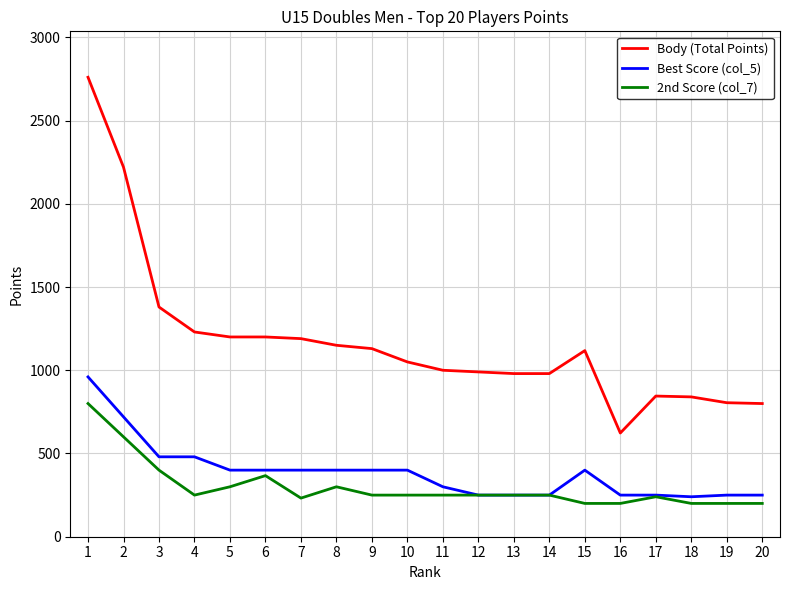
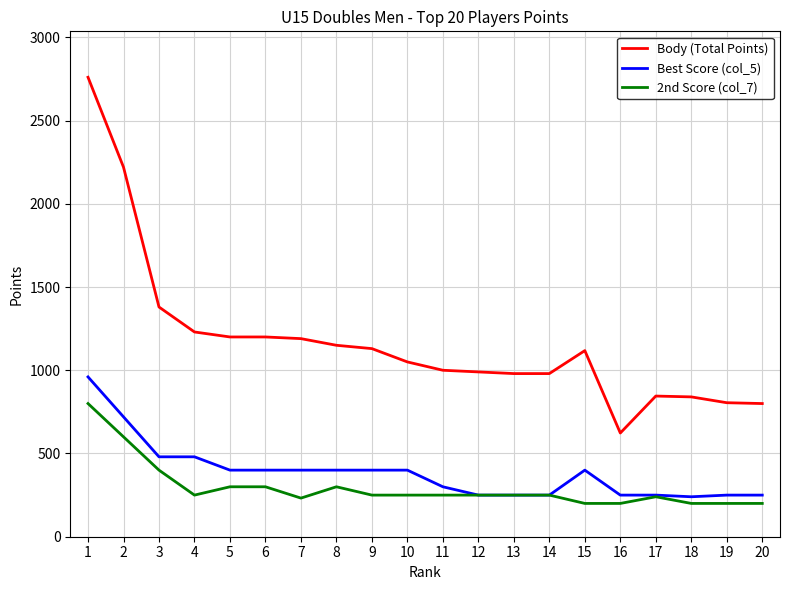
2nd Score (col_7), 6: 370 -> 300
